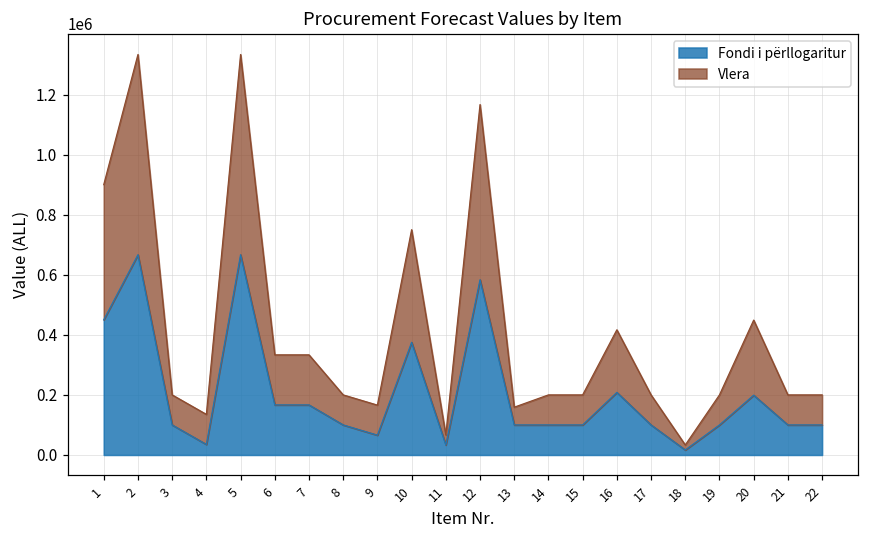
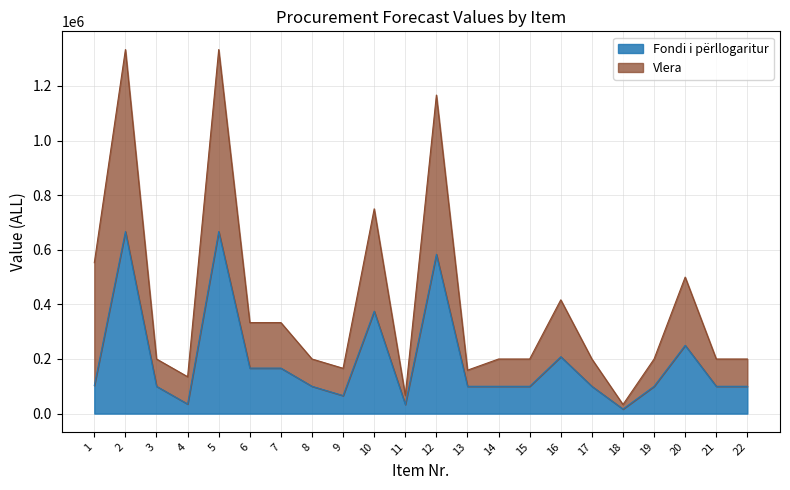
Fondi i përllogaritur, 1: 450000 -> 100000
Fondi i përllogaritur, 20: 200000 -> 250000
